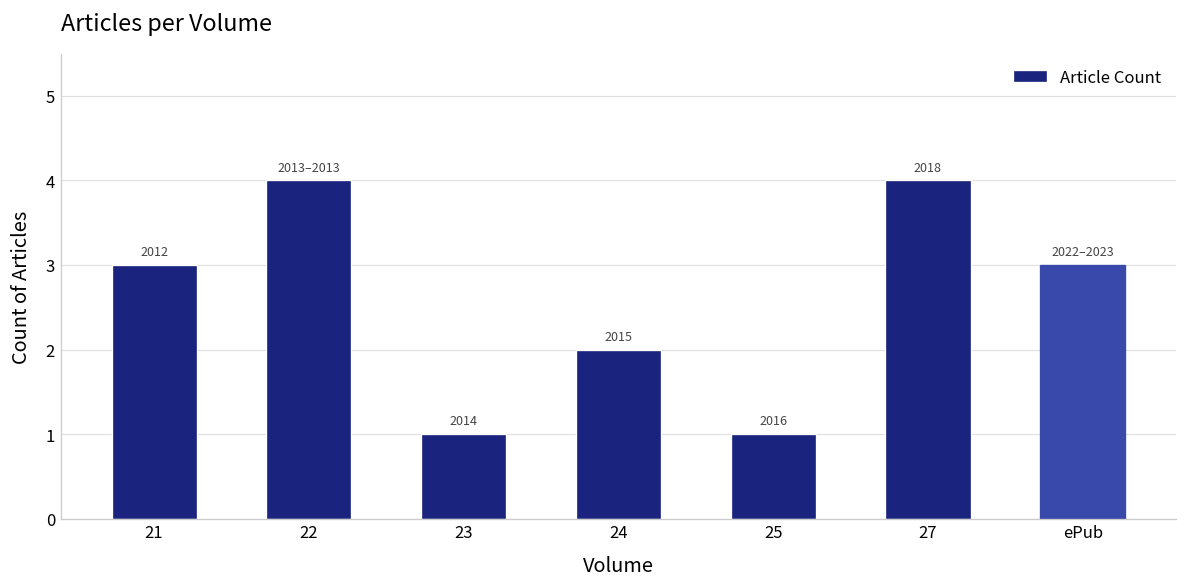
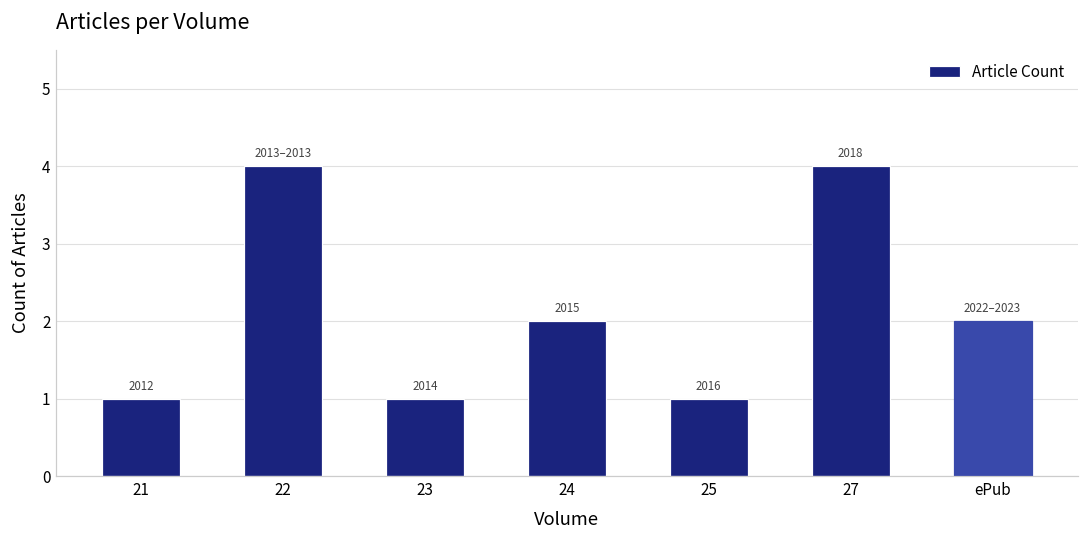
21: 3 -> 1
ePub: 3 -> 2
